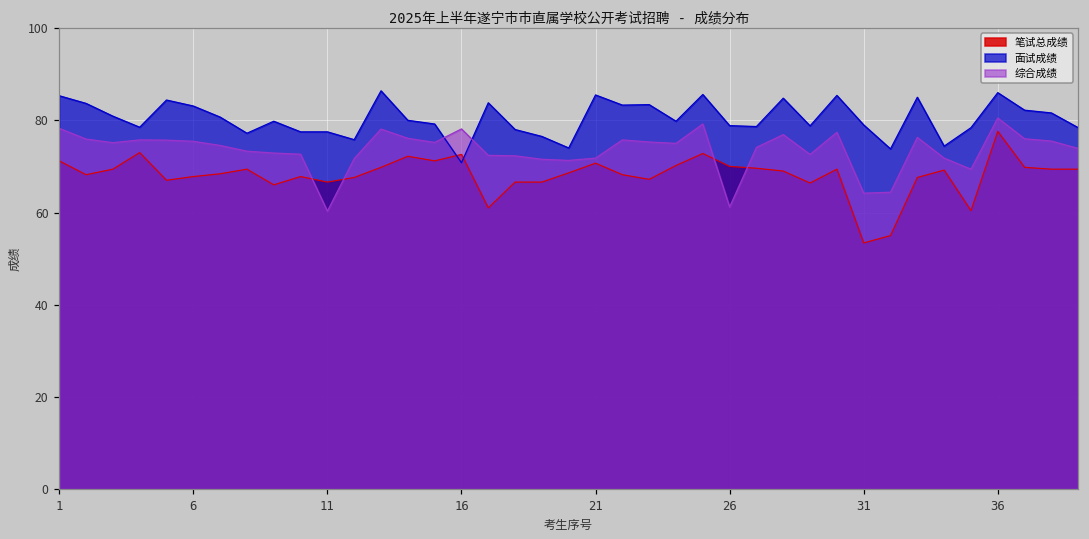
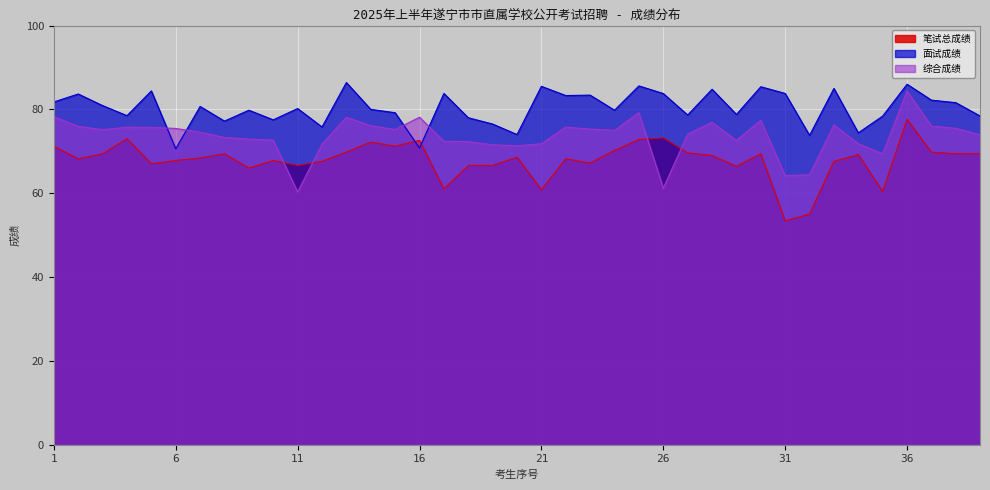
面试成绩, 1: 85 -> 82
面试成绩, 6: 83 -> 71
面试成绩, 11: 78 -> 80
笔试总成绩, 21: 71 -> 61
笔试总成绩, 26: 70 -> 73
面试成绩, 26: 79 -> 84
面试成绩, 31: 79 -> 84
综合成绩, 36: 81 -> 84
